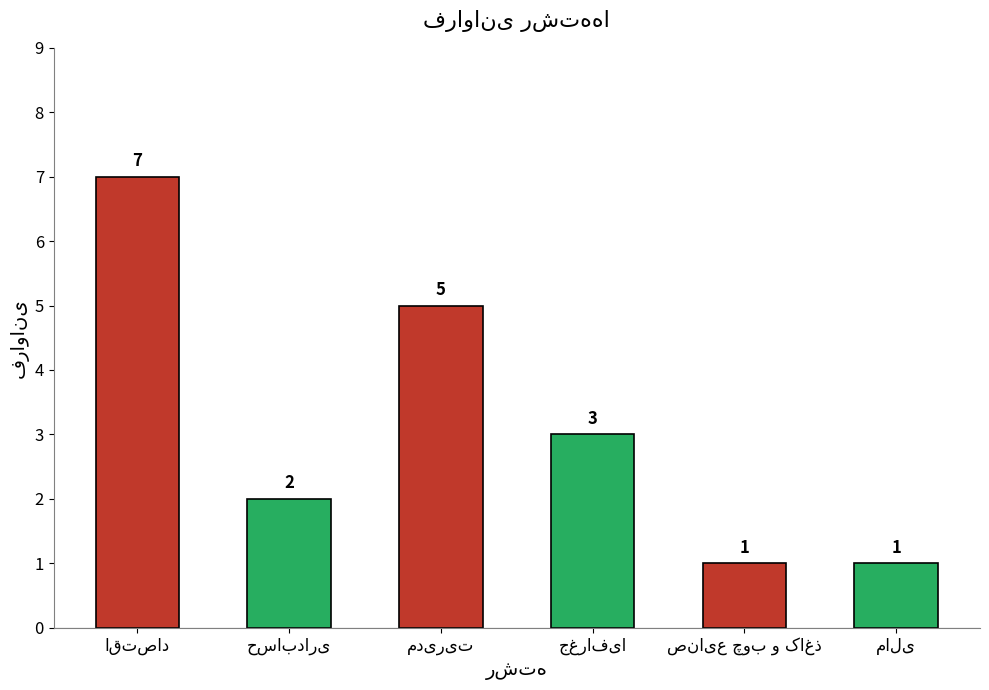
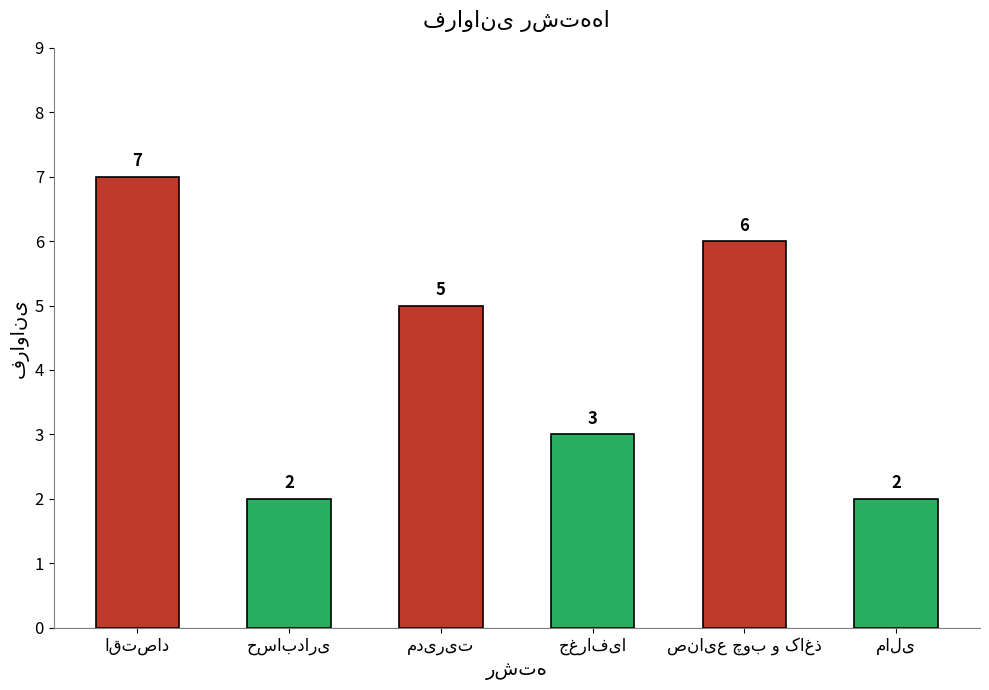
صنایع چوب و کاغذ: 1 -> 6
مالی: 1 -> 2
